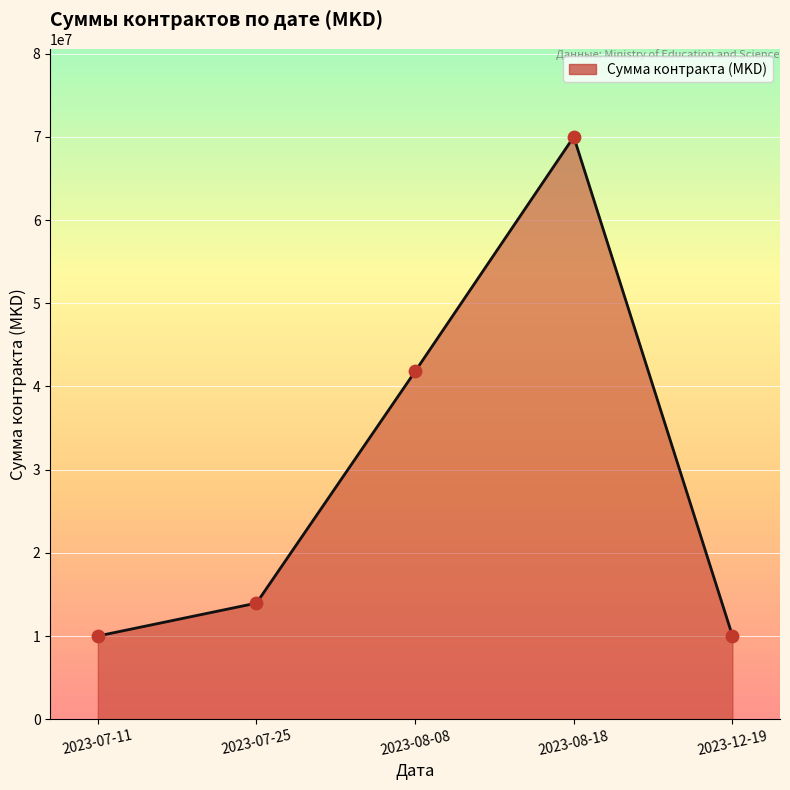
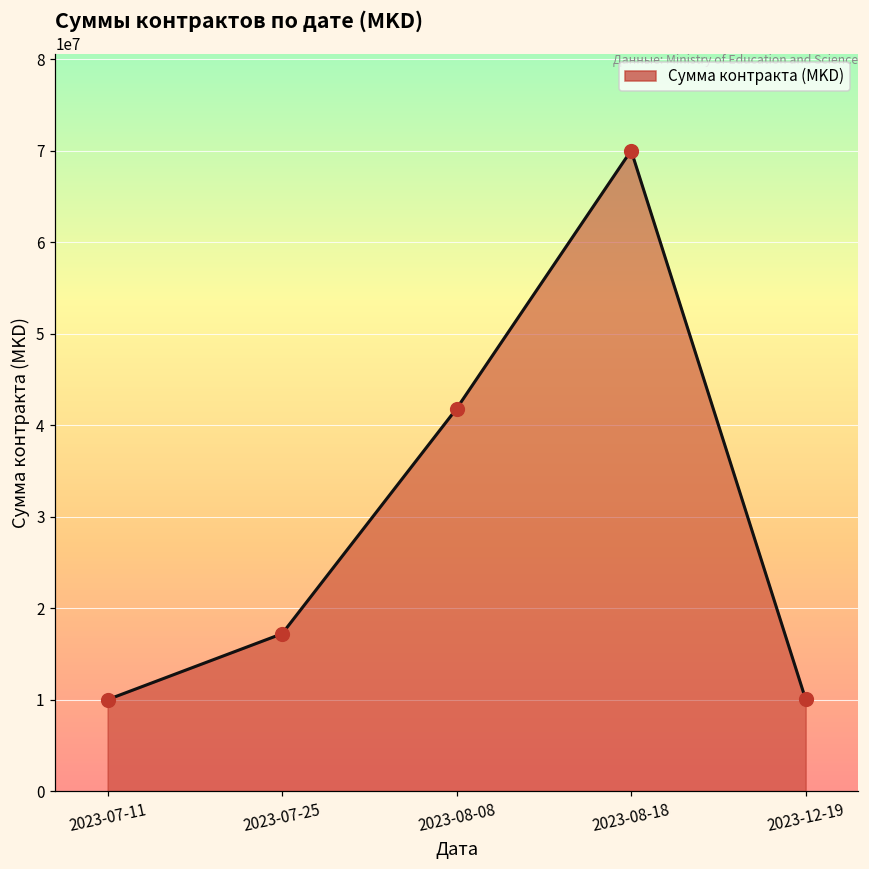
2023-07-25: 14000000 -> 17000000
